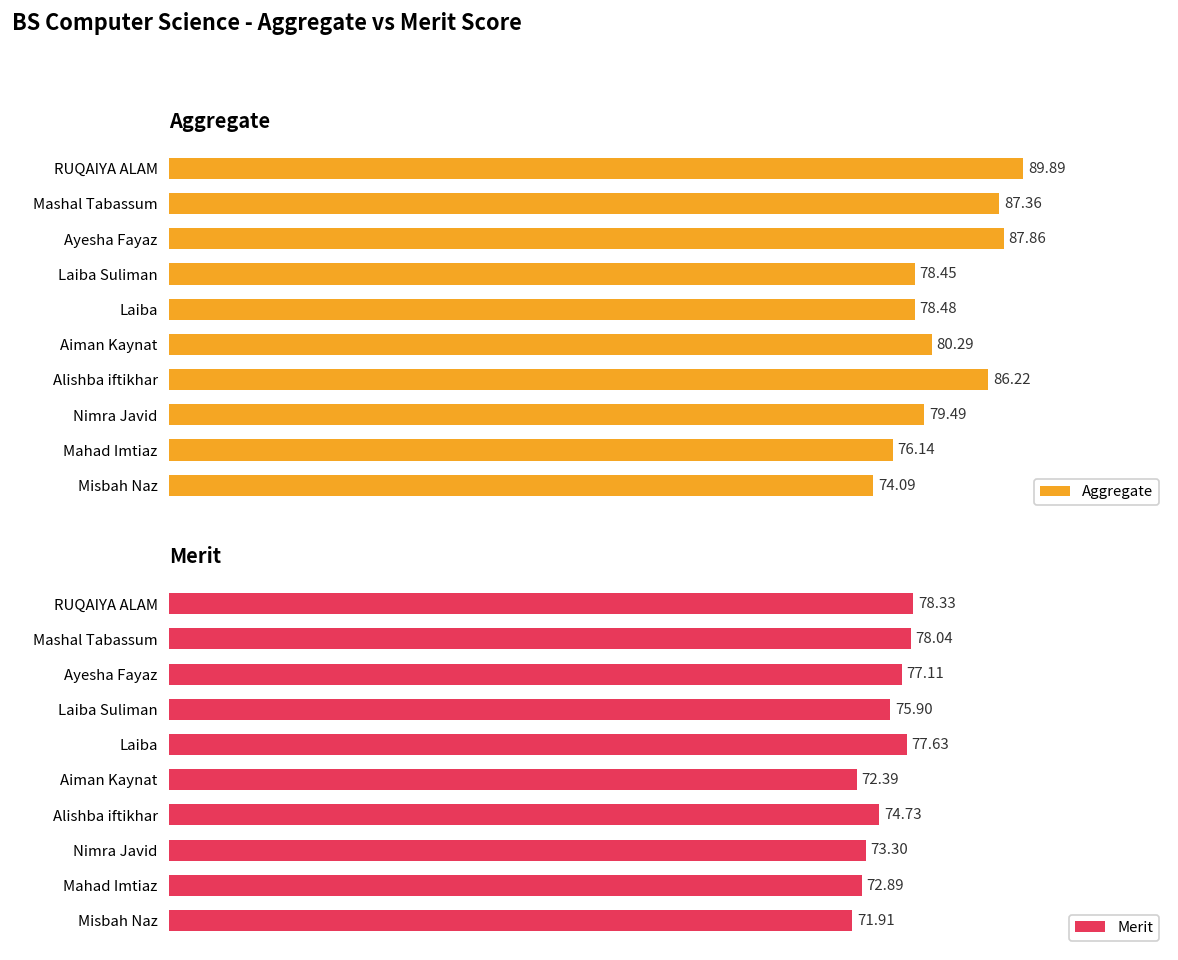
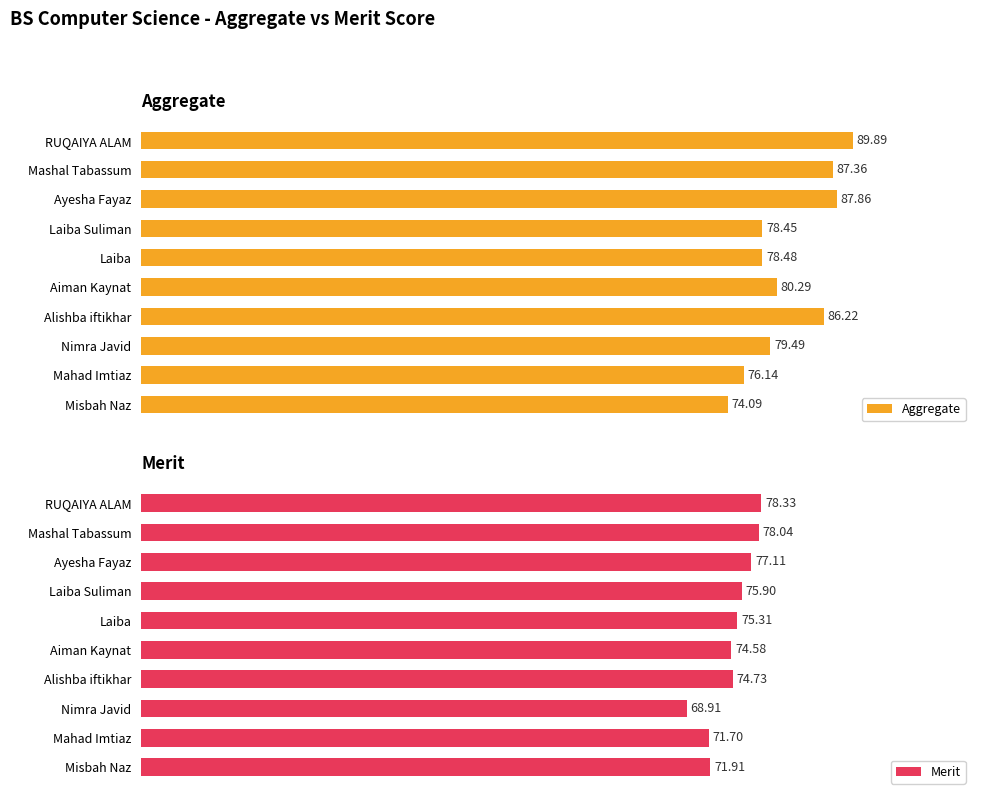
Merit, Laiba: 77.63 -> 75.31
Merit, Aiman Kaynat: 72.39 -> 74.58
Merit, Nimra Javid: 73.30 -> 68.91
Merit, Mahad Imtiaz: 72.89 -> 71.70
